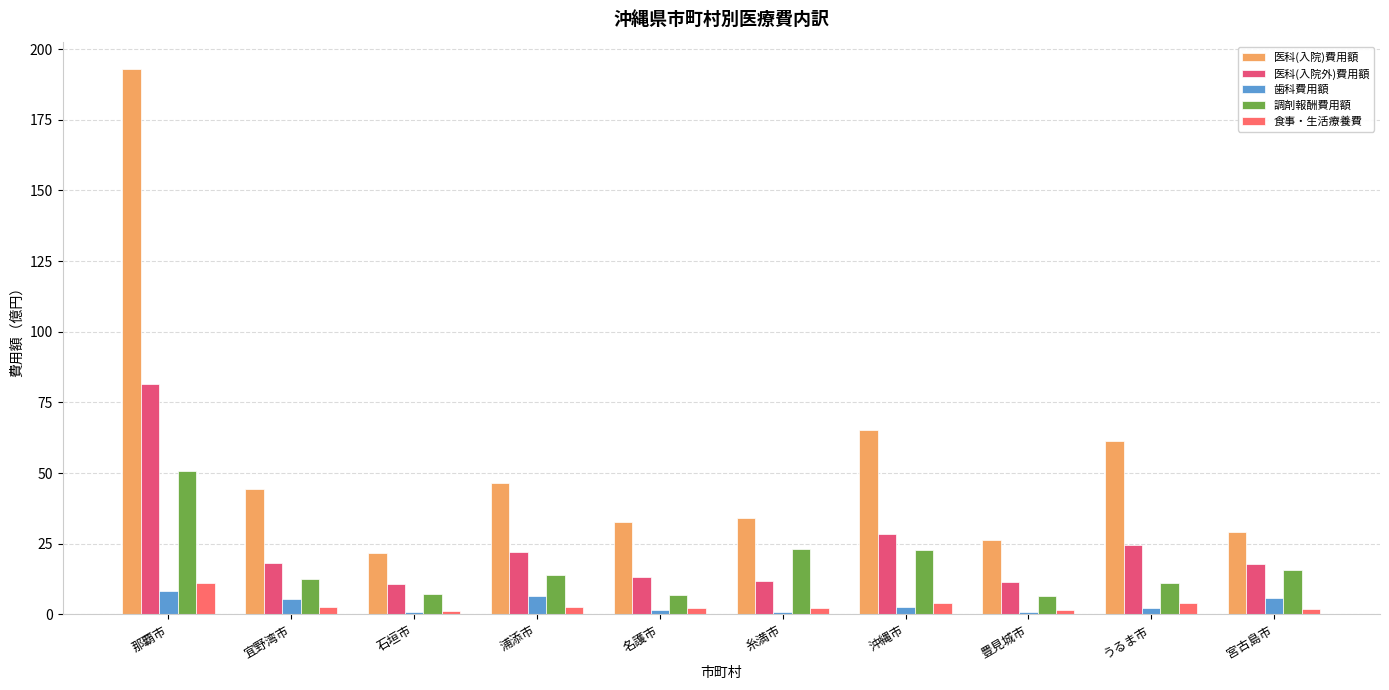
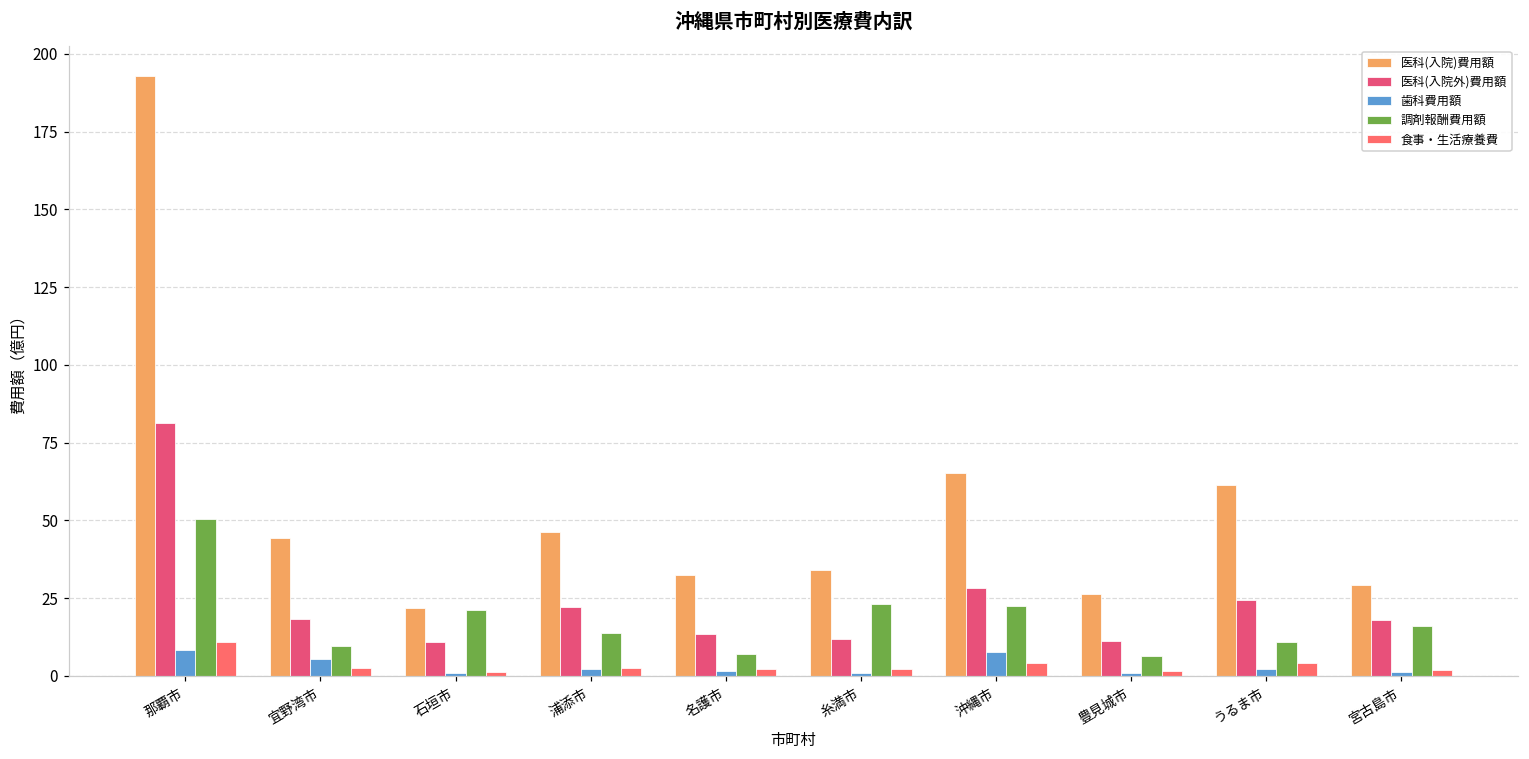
調剤報酬費用額, 宜野湾市: 13 -> 10
調剤報酬費用額, 石垣市: 7 -> 21
歯科費用額, 浦添市: 7 -> 2
歯科費用額, 沖縄市: 3 -> 8
歯科費用額, 宮古島市: 6 -> 1
